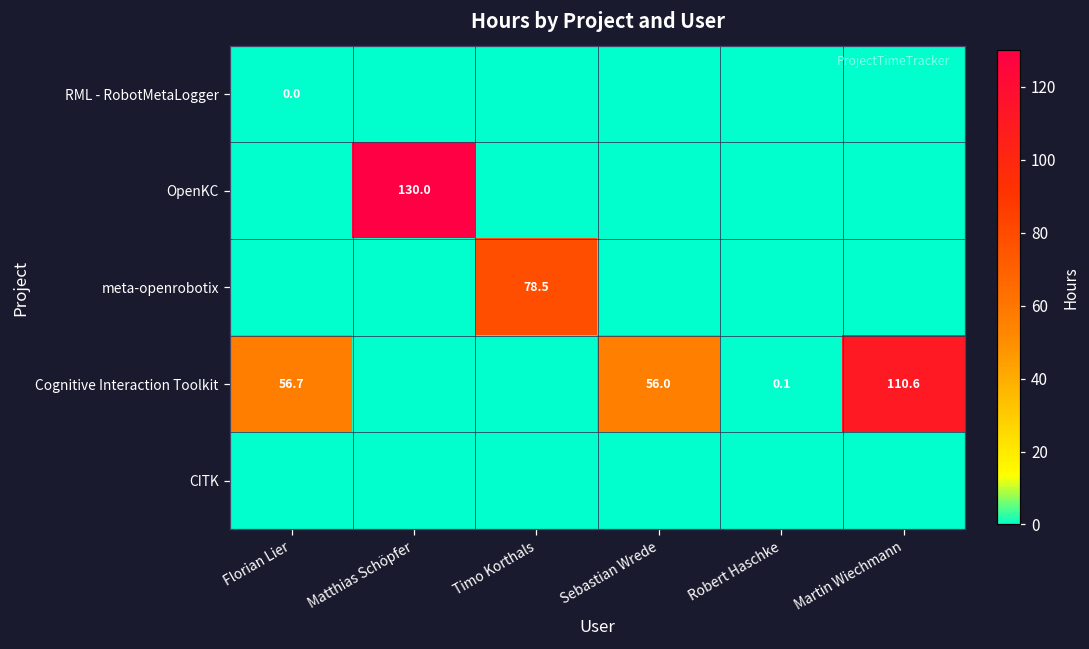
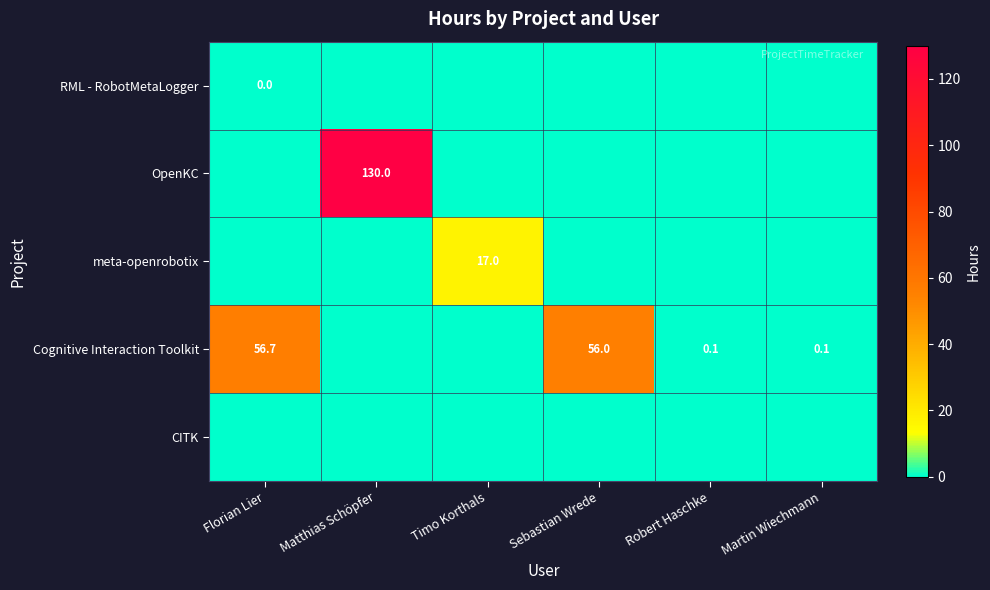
meta-openrobotix, Timo Korthals: 78.5 -> 17.0
Cognitive Interaction Toolkit, Martin Wiechmann: 110.6 -> 0.1
